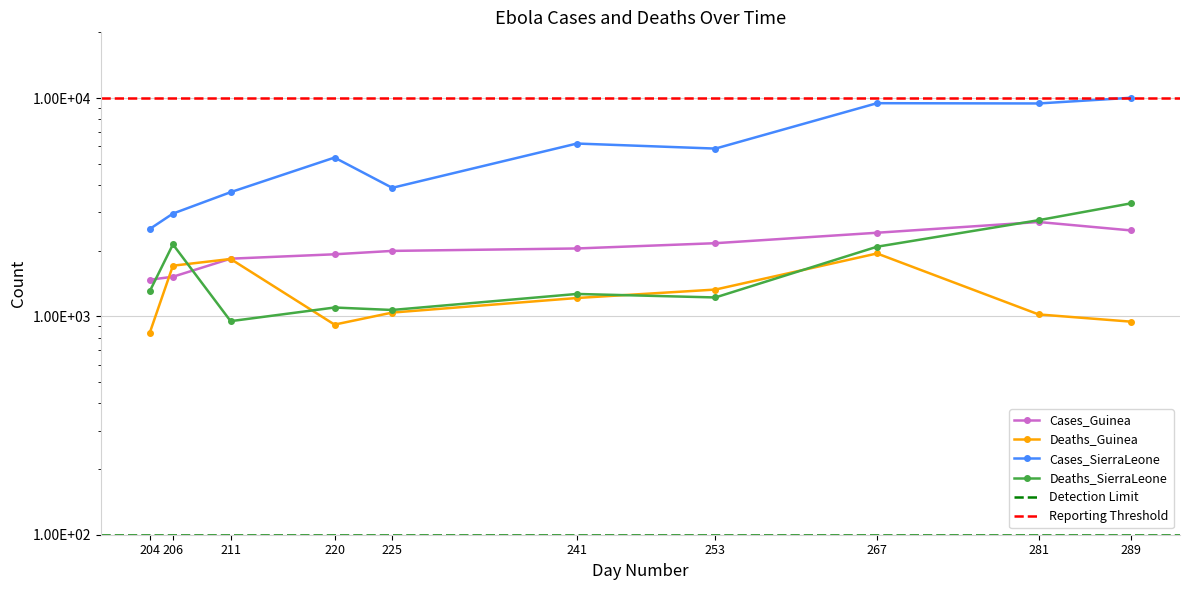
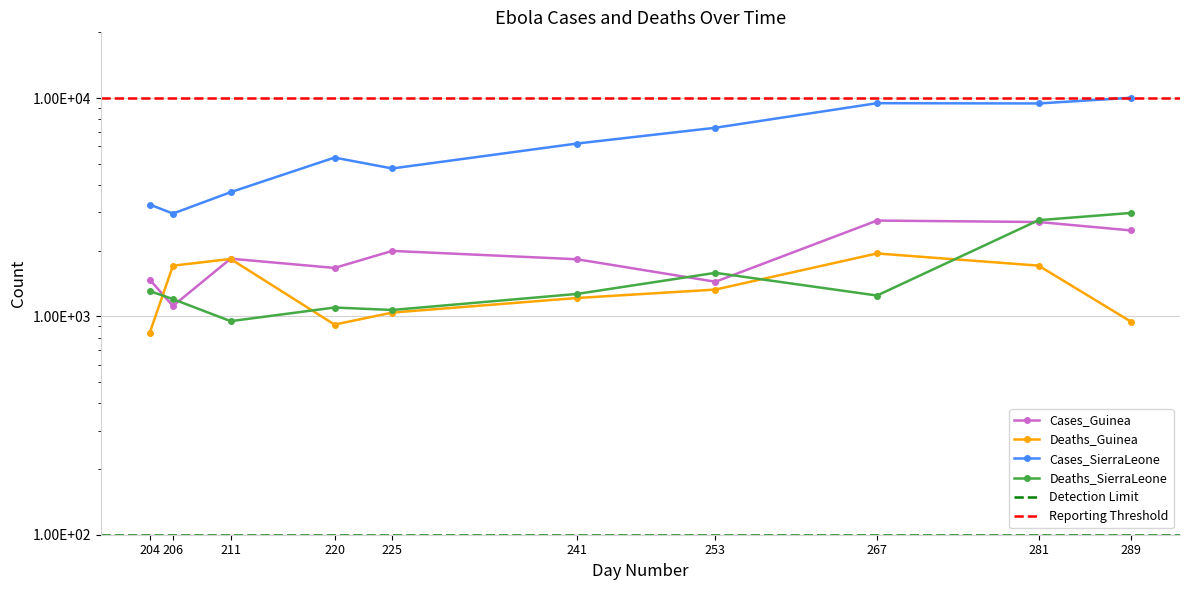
Cases_SierraLeone, 204: 2500 -> 3300
Cases_Guinea, 206: 1500 -> 1100
Deaths_SierraLeone, 206: 2100 -> 1200
Cases_Guinea, 220: 1900 -> 1700
Cases_SierraLeone, 225: 3900 -> 4800
Cases_Guinea, 241: 2000 -> 1800
Cases_Guinea, 253: 2200 -> 1400
Cases_SierraLeone, 253: 5900 -> 7300
Deaths_SierraLeone, 253: 1200 -> 1600
Cases_Guinea, 267: 2400 -> 2700
Deaths_SierraLeone, 267: 2100 -> 1200
Deaths_Guinea, 281: 1000 -> 1700
Deaths_SierraLeone, 289: 3300 -> 3000
